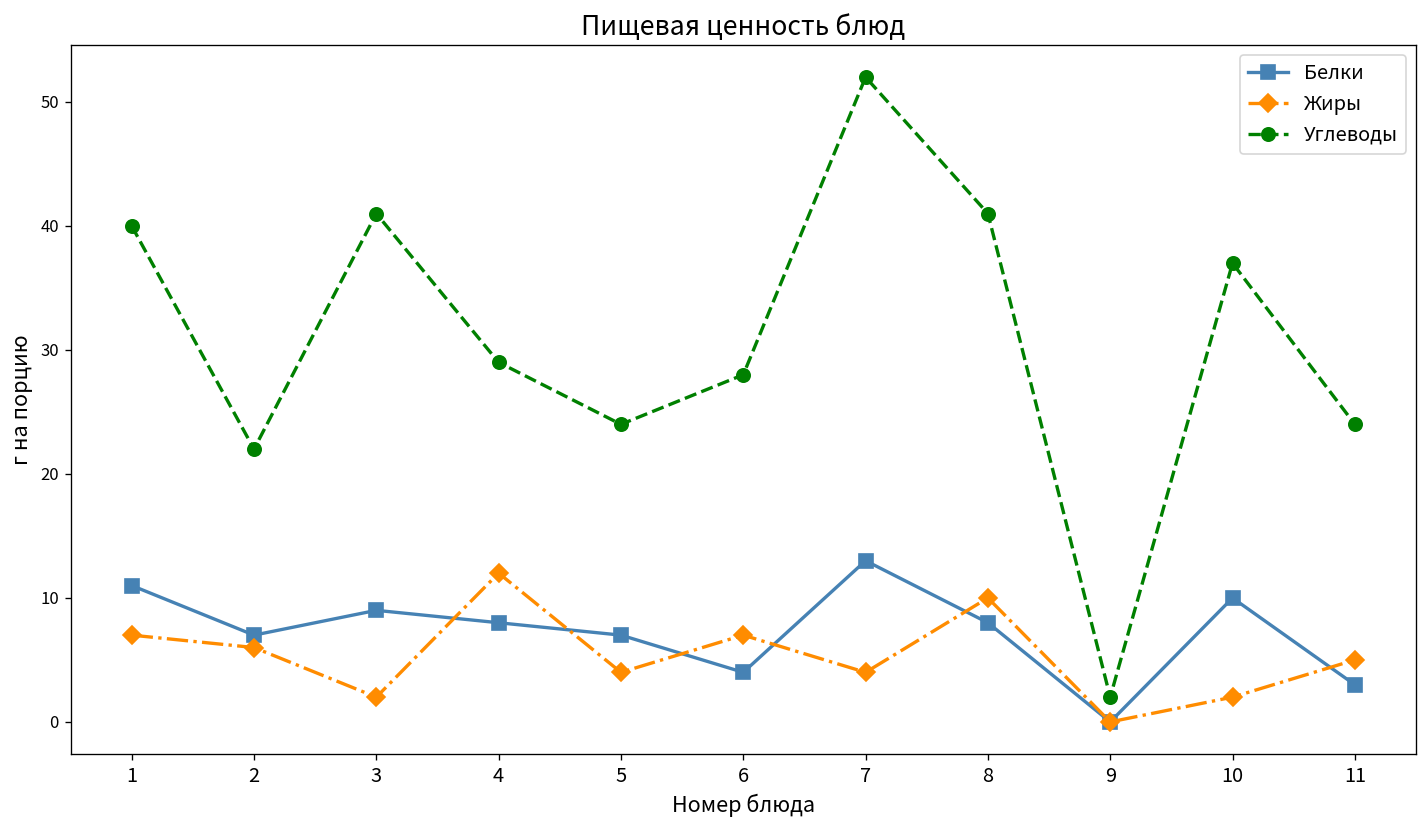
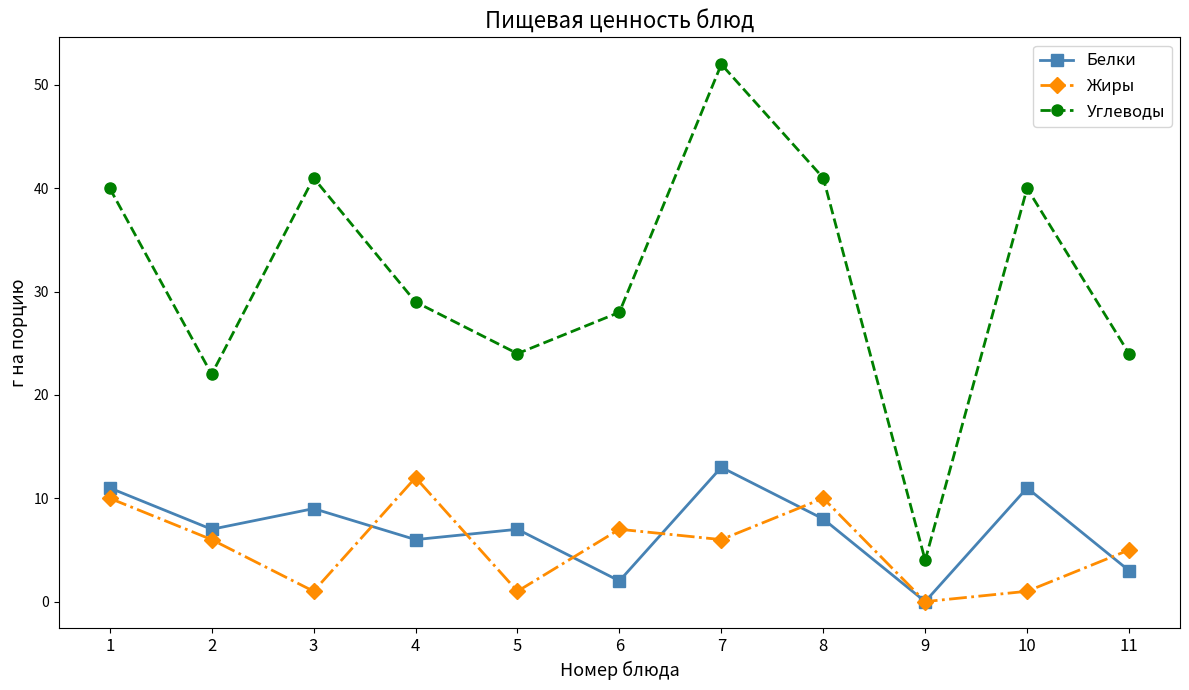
Жиры, 1: 7 -> 10
Жиры, 3: 2 -> 1
Белки, 4: 8 -> 6
Жиры, 5: 4 -> 1
Белки, 6: 4 -> 2
Жиры, 7: 4 -> 6
Углеводы, 9: 2 -> 4
Белки, 10: 10 -> 11
Жиры, 10: 2 -> 1
Углеводы, 10: 37 -> 40
